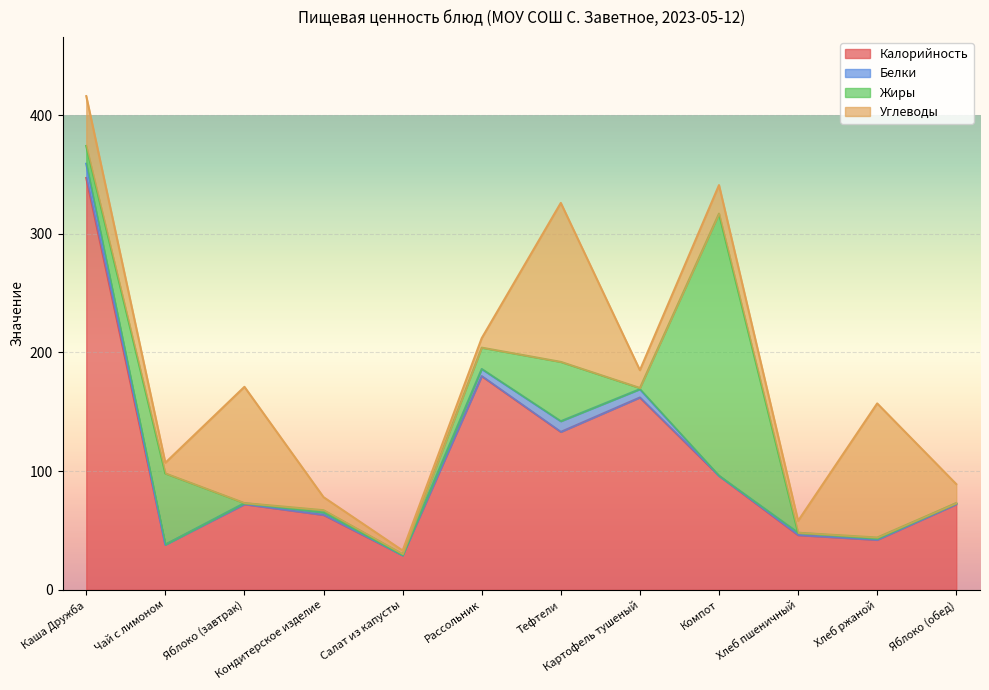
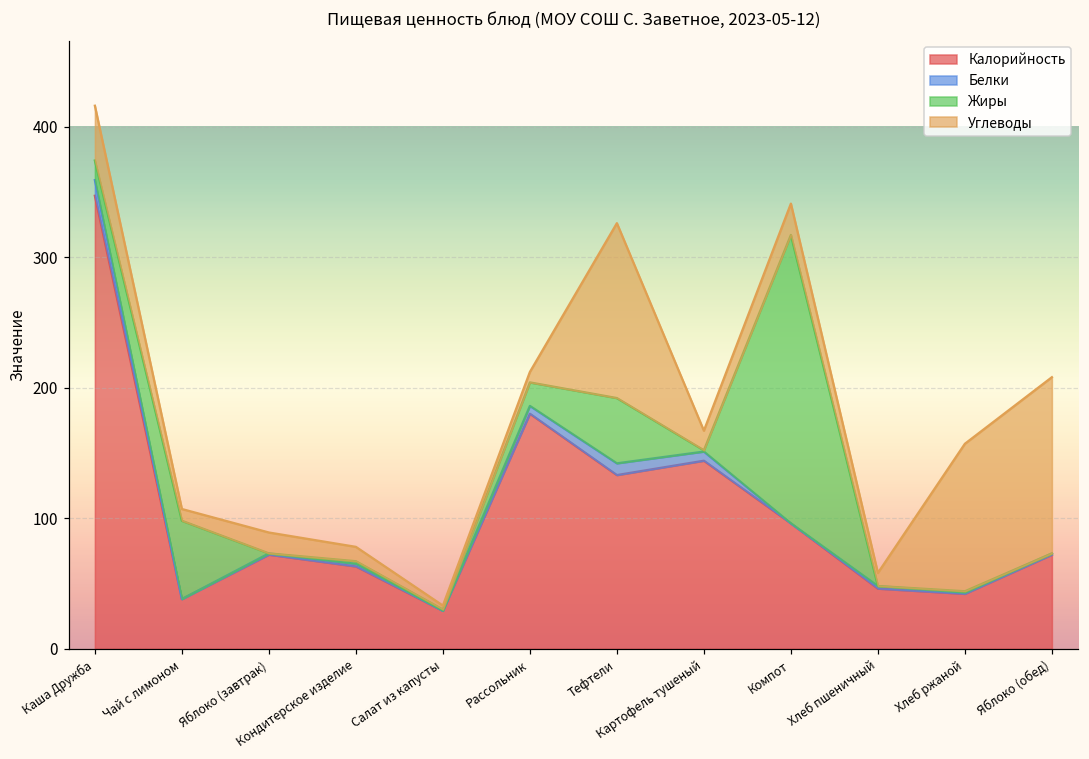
Углеводы, Яблоко (завтрак): 98 -> 16
Калорийность, Картофель тушеный: 162 -> 144
Углеводы, Яблоко (обед): 16 -> 135
